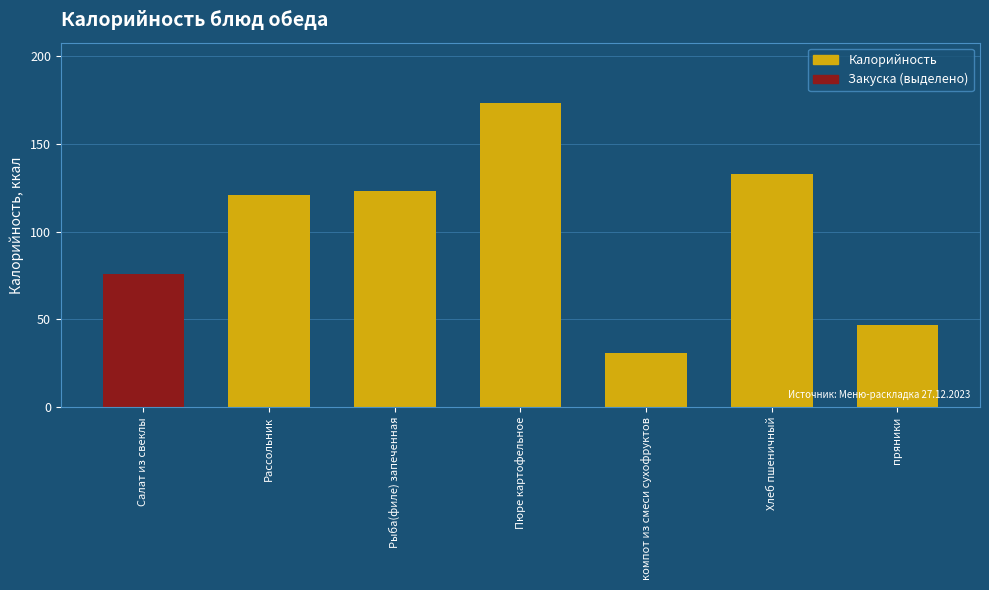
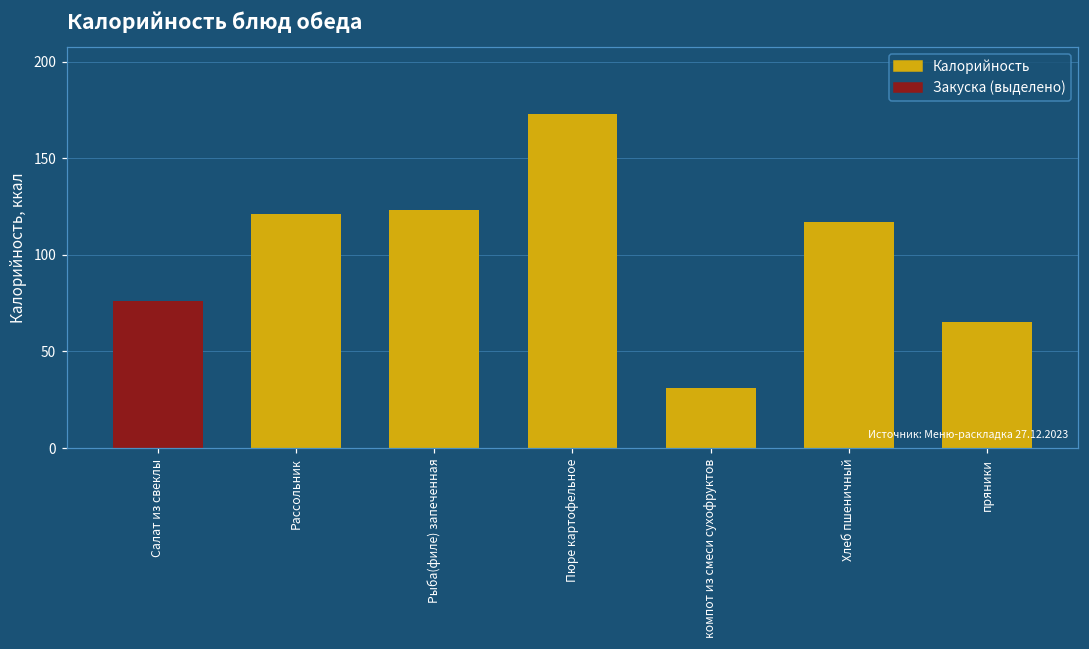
Хлеб пшеничный: 133 -> 117
пряники: 47 -> 65
